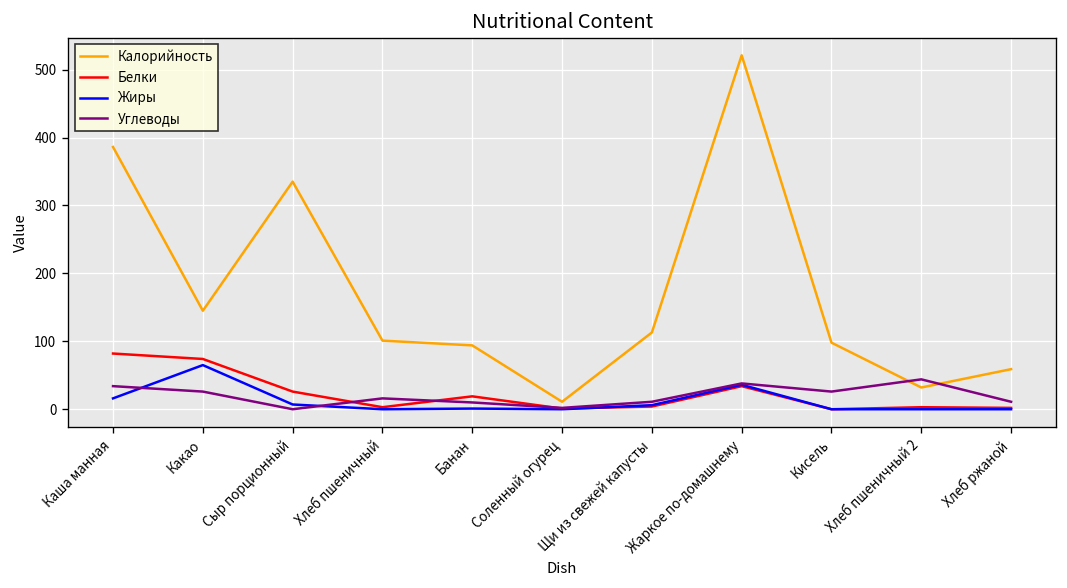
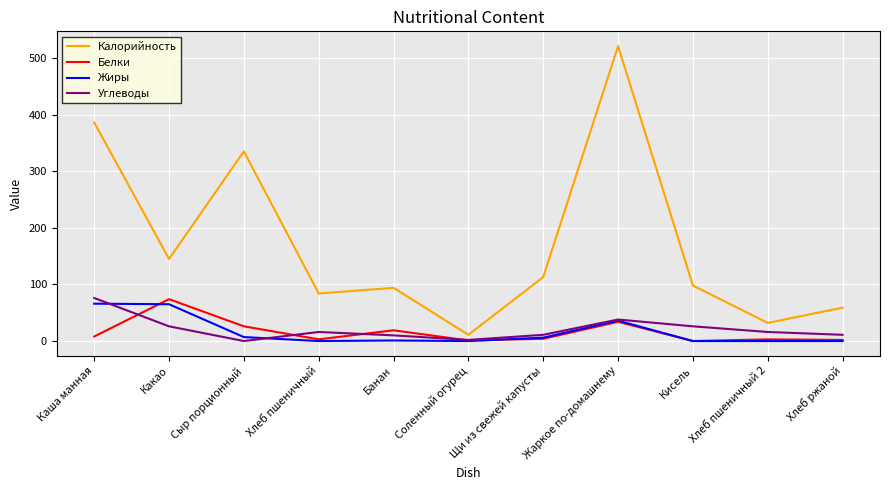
Белки, Каша манная: 80 -> 10
Жиры, Каша манная: 20 -> 70
Углеводы, Каша манная: 30 -> 80
Калорийность, Хлеб пшеничный: 100 -> 80
Углеводы, Хлеб пшеничный 2: 40 -> 20
